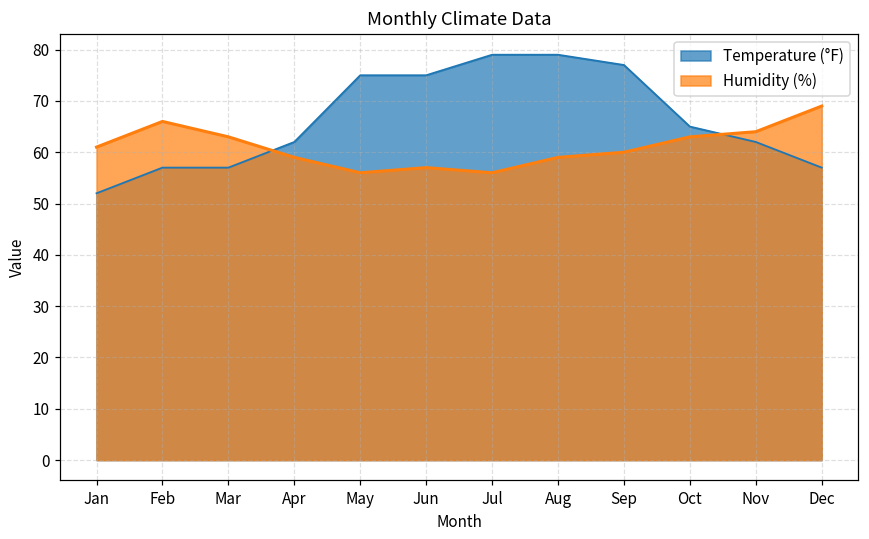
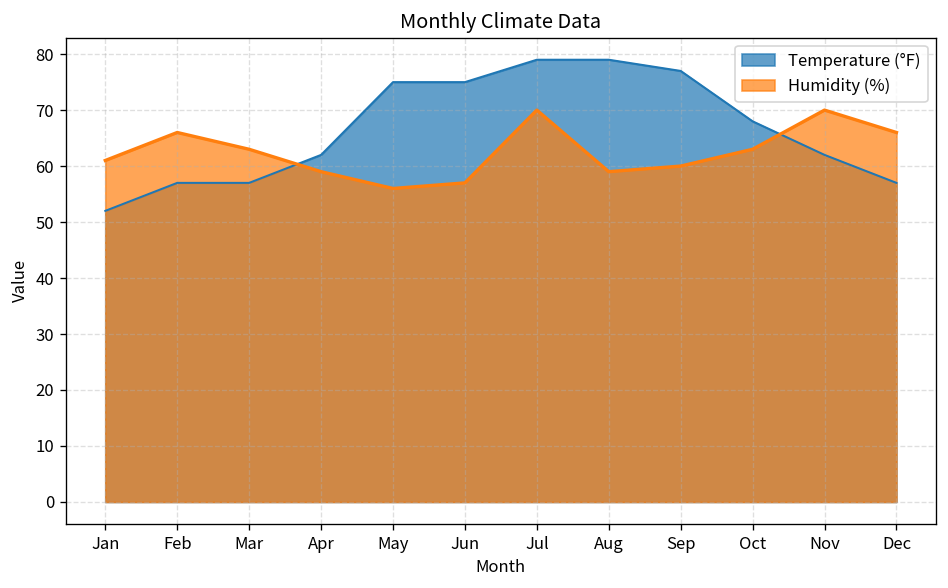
Humidity (%), Jul: 56 -> 70
Temperature (°F), Oct: 65 -> 68
Humidity (%), Nov: 64 -> 70
Humidity (%), Dec: 69 -> 66
